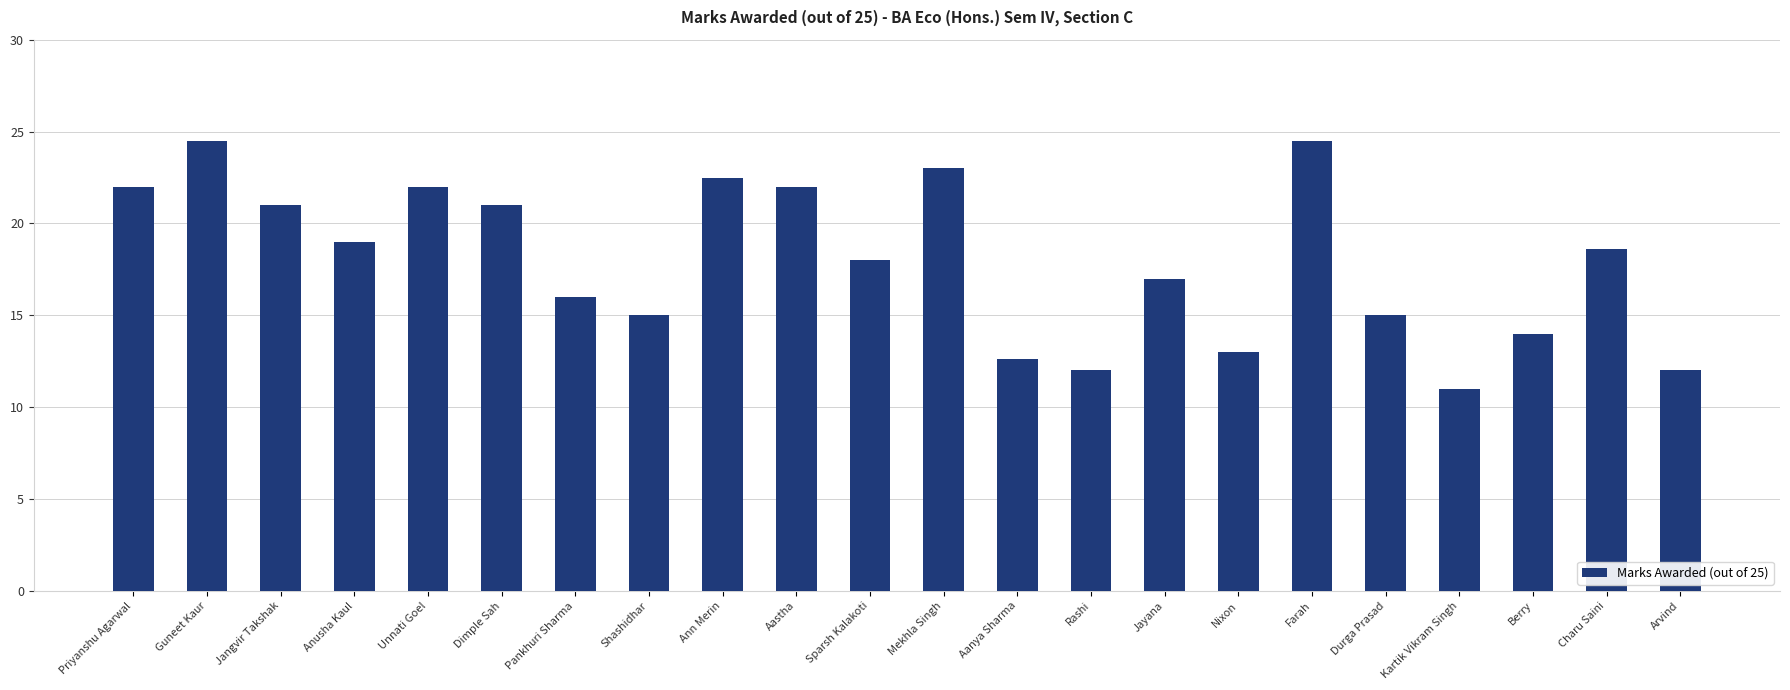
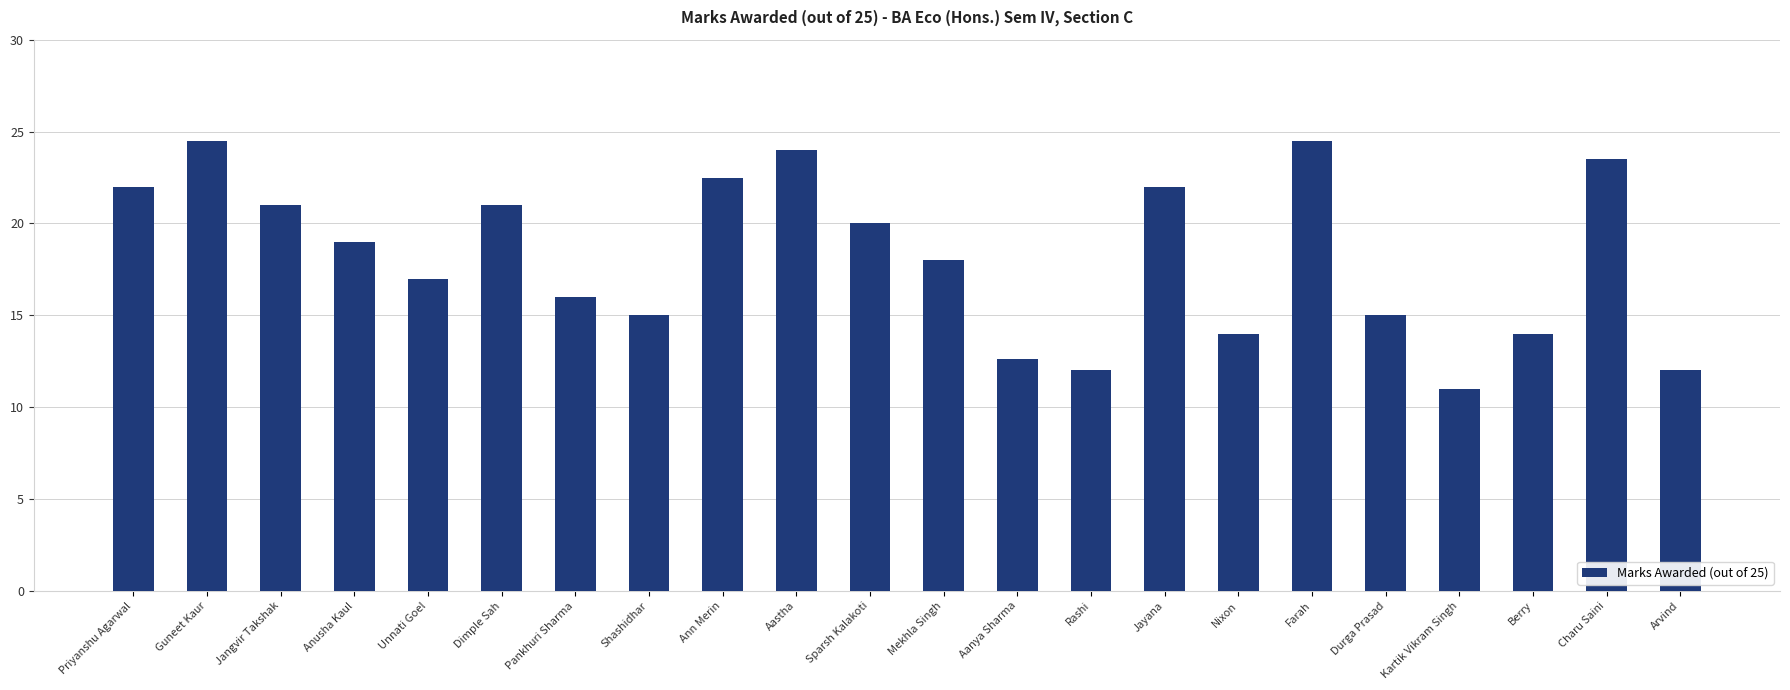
Unnati Goel: 22 -> 17
Aastha: 22 -> 24
Sparsh Kalakoti: 18 -> 20
Mekhla Singh: 23 -> 18
Jayana: 17 -> 22
Nixon: 13 -> 14
Charu Saini: 18.6 -> 23.5
